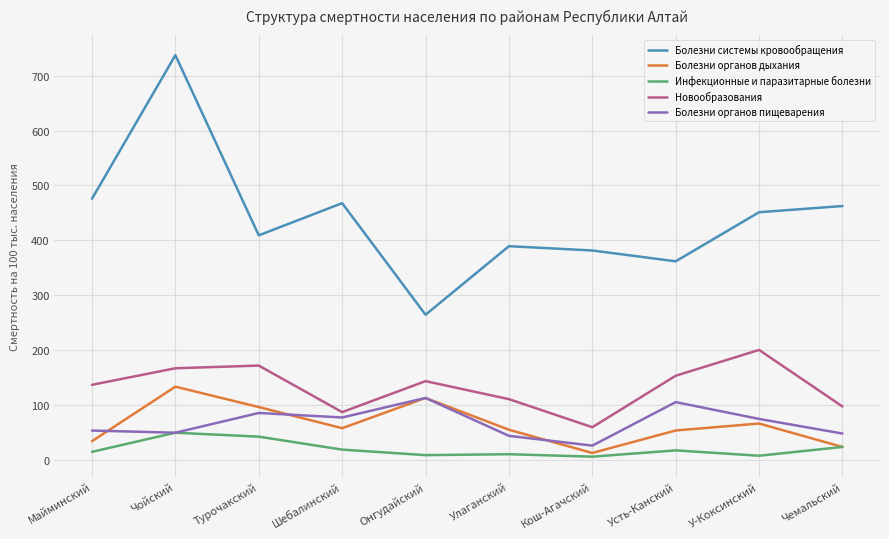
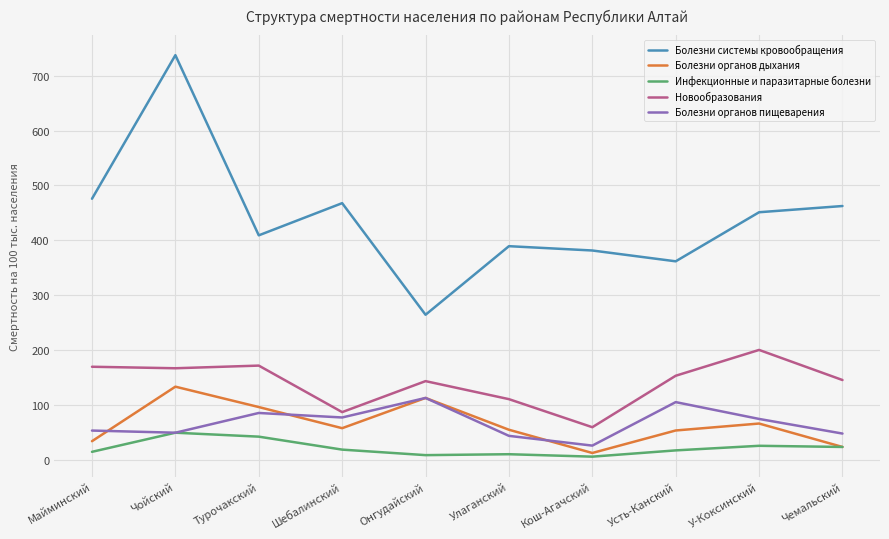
Новообразования, Майминский: 140 -> 170
Инфекционные и паразитарные болезни, У-Коксинский: 10 -> 30
Новообразования, Чемальский: 100 -> 150
